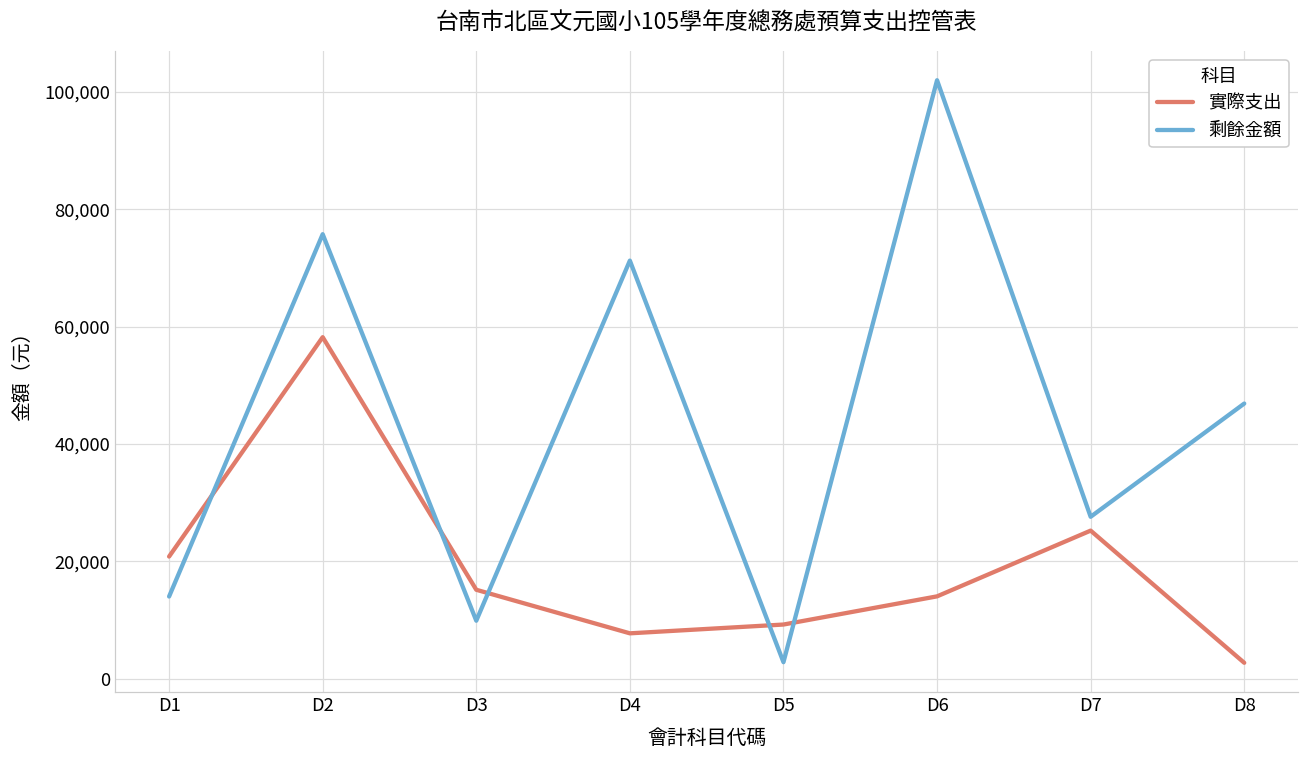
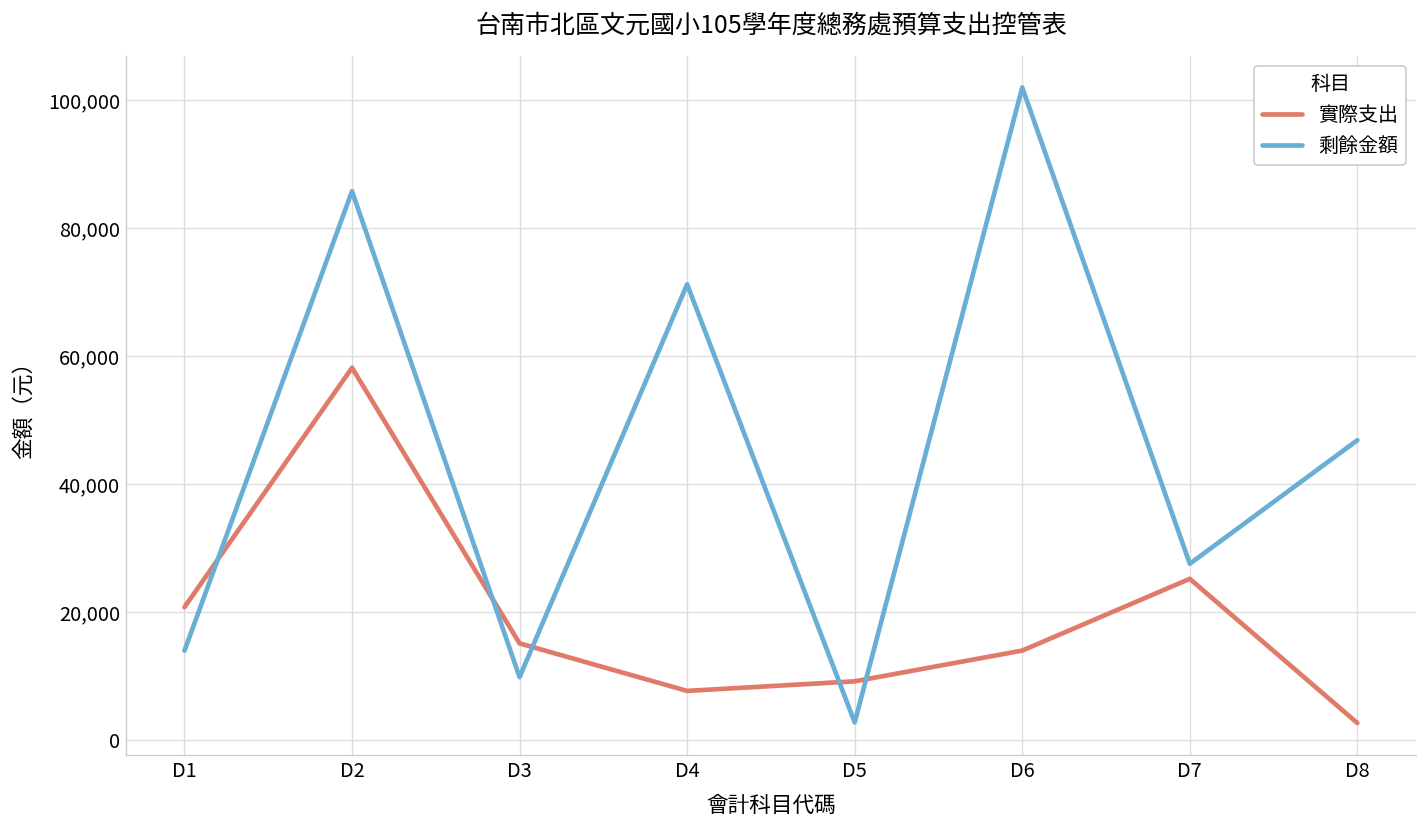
剩餘金額, D2: 76,000 -> 86,000
